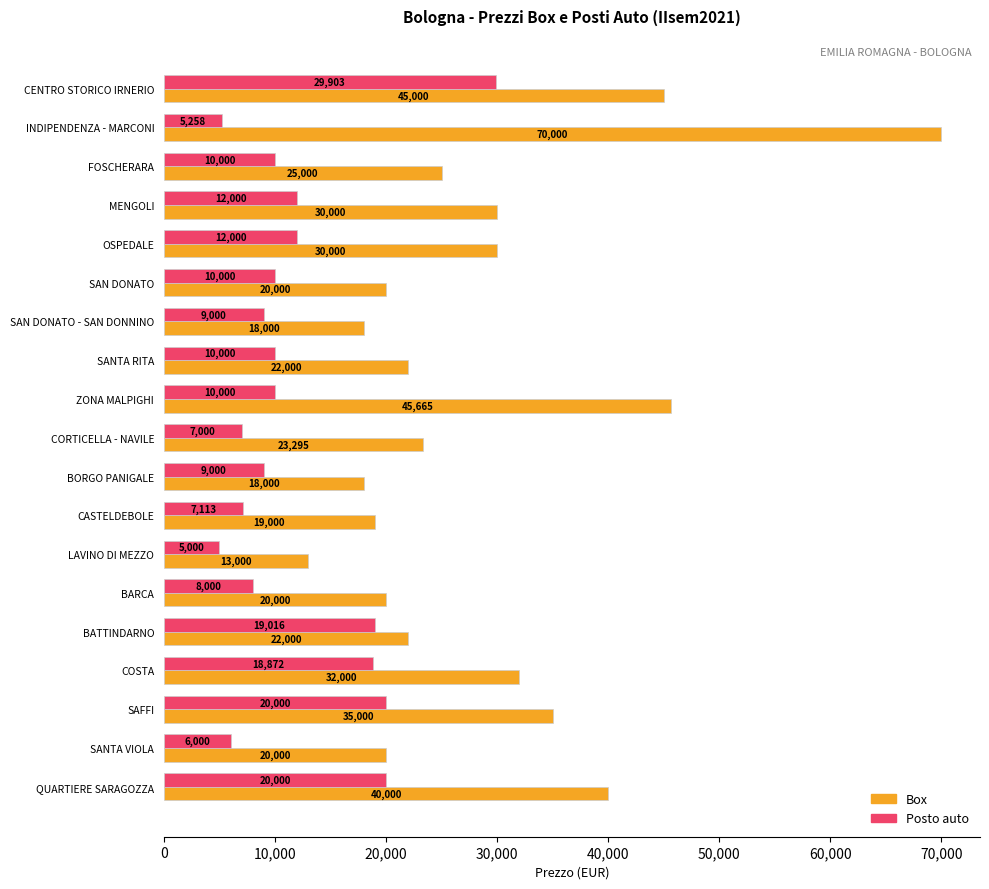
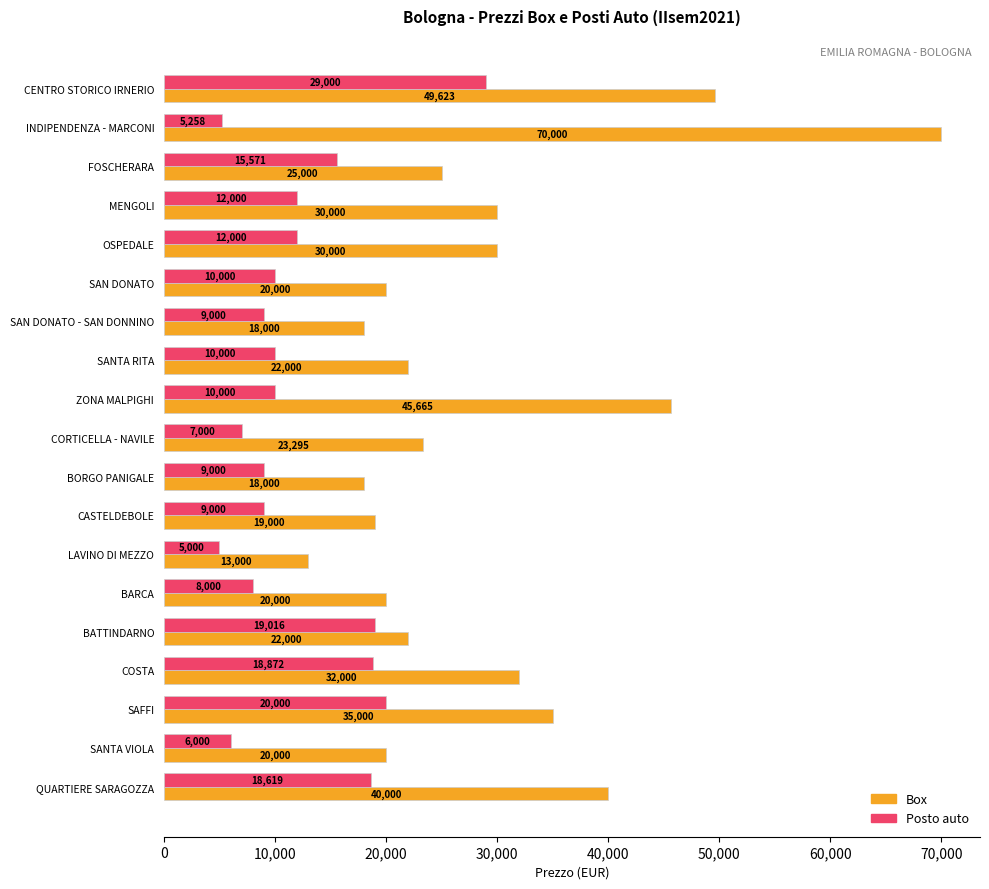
Posto auto, CENTRO STORICO IRNERIO: 29,903 -> 29,000
Box, CENTRO STORICO IRNERIO: 45,000 -> 49,623
Posto auto, FOSCHERARA: 10,000 -> 15,571
Posto auto, CASTELDEBOLE: 7,113 -> 9,000
Posto auto, QUARTIERE SARAGOZZA: 20,000 -> 18,619
